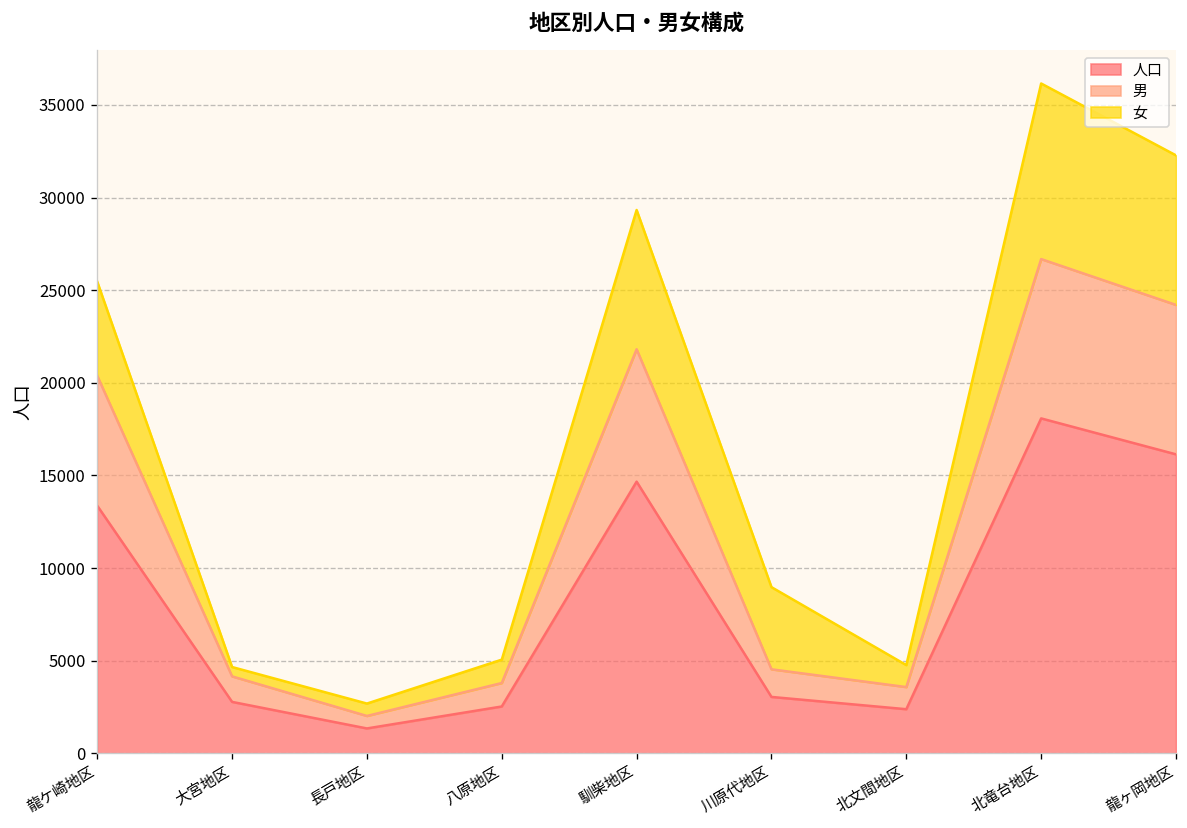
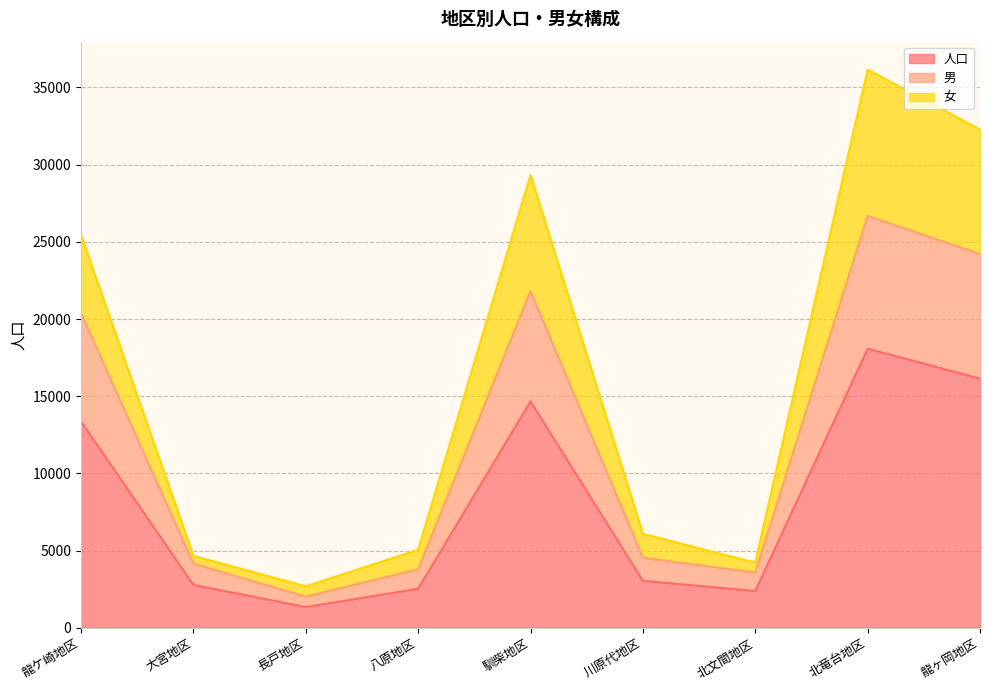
女, 川原代地区: 4400 -> 1600
女, 北文間地区: 1200 -> 600
